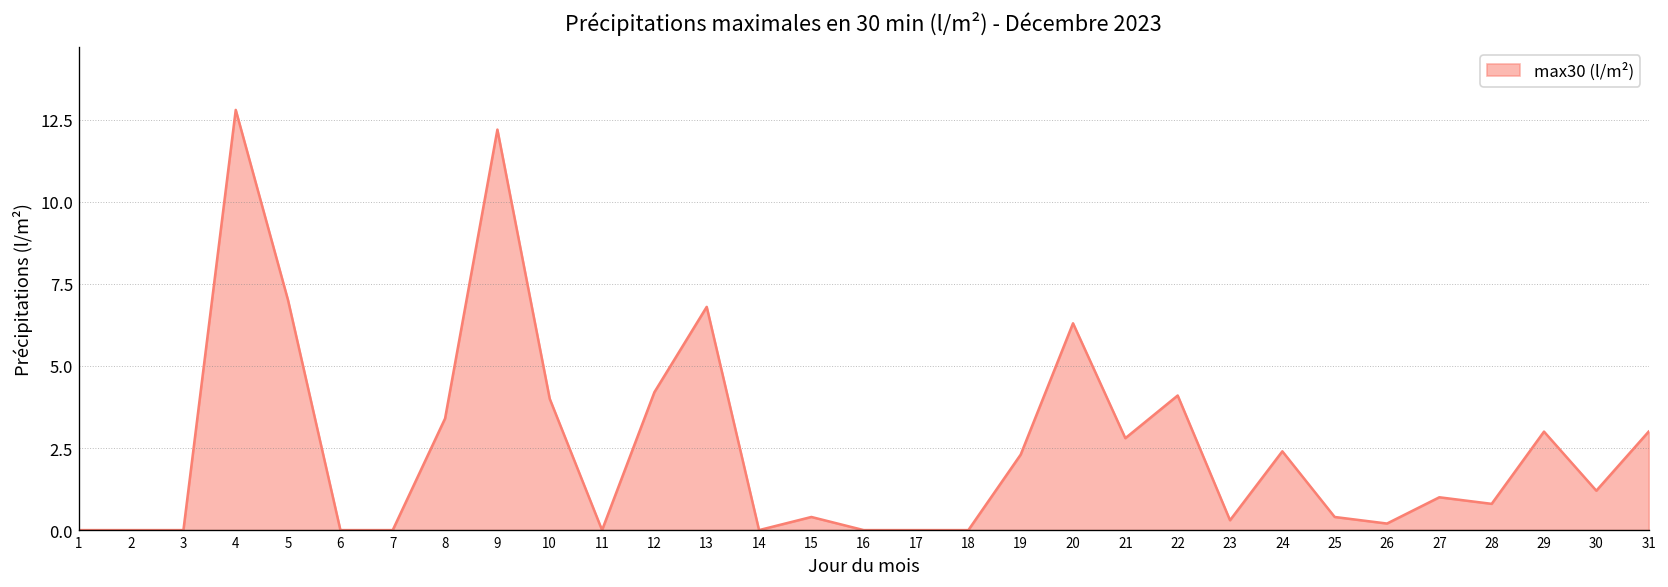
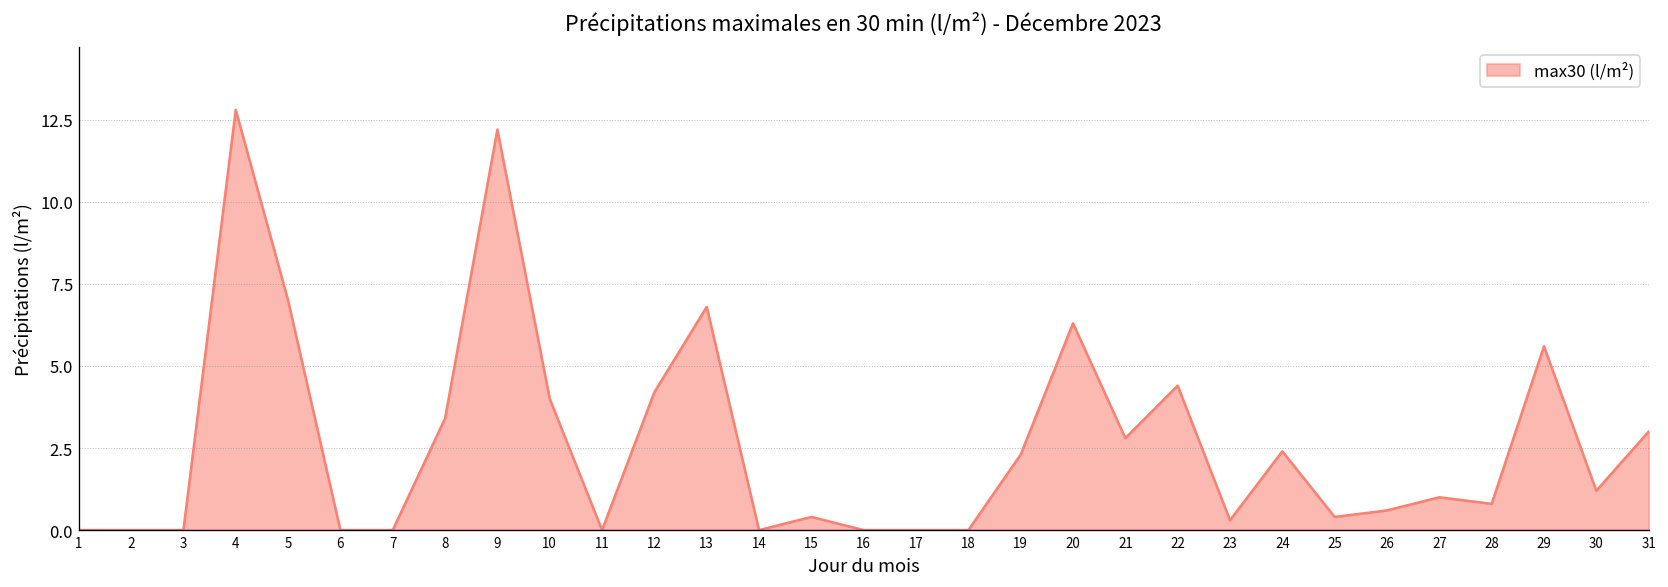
22: 4.1 -> 4.4
26: 0.2 -> 0.6
29: 3.0 -> 5.6
